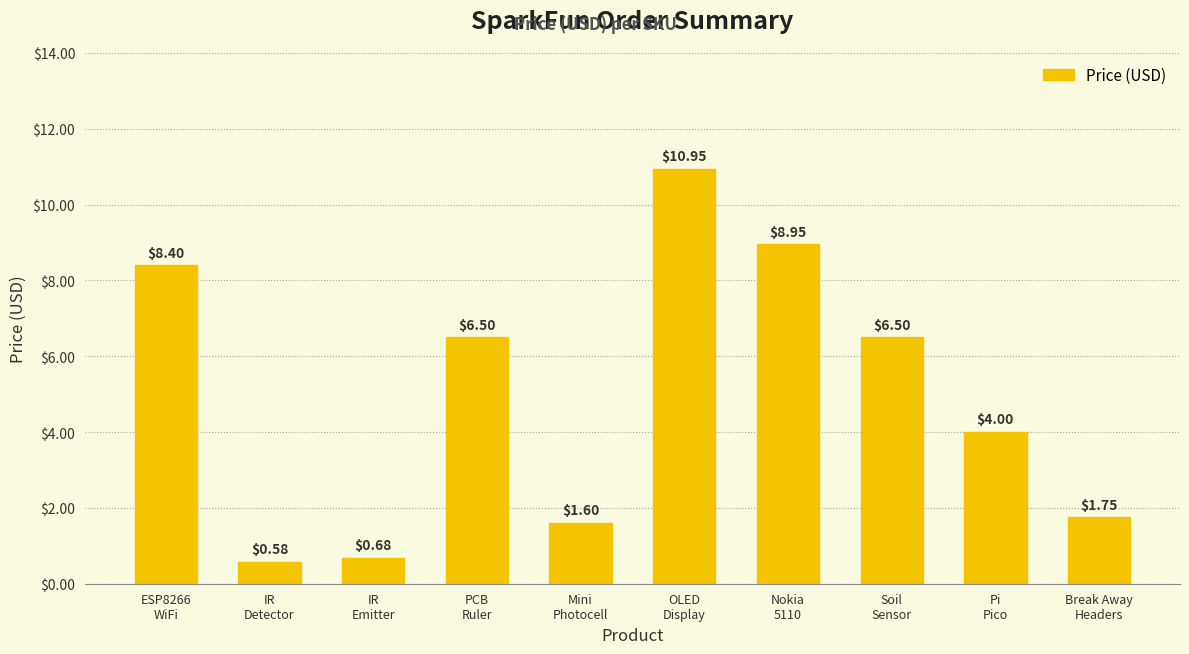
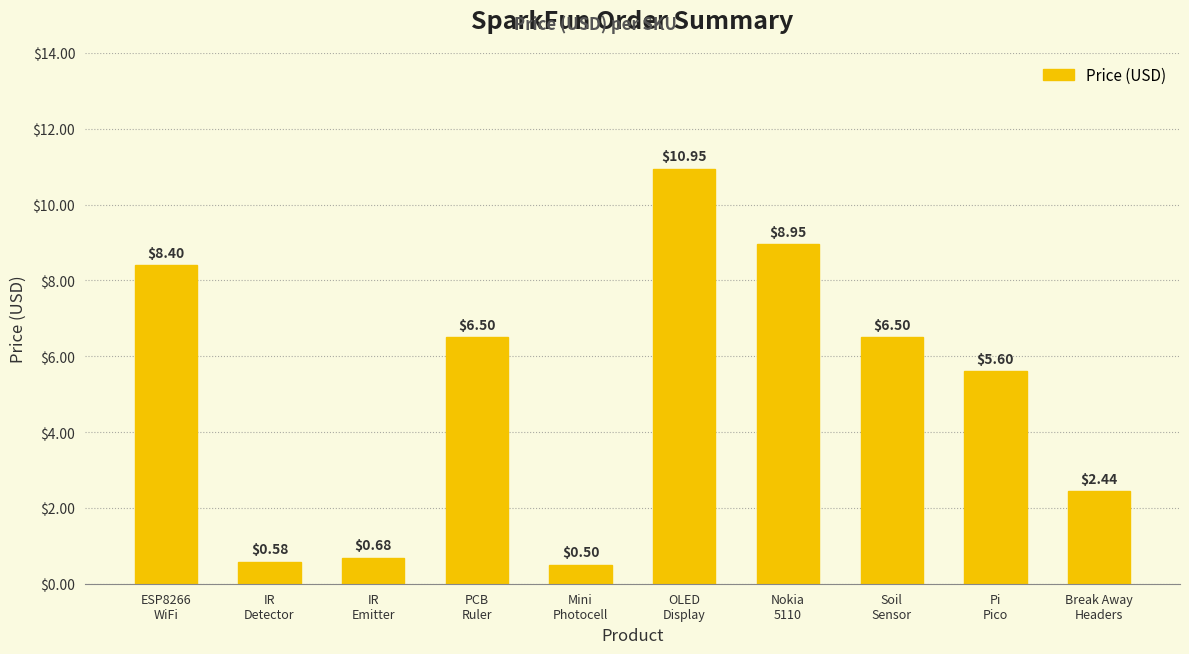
Mini Photocell: $1.60 -> $0.50
Pi Pico: $4.00 -> $5.60
Break Away Headers: $1.75 -> $2.44
